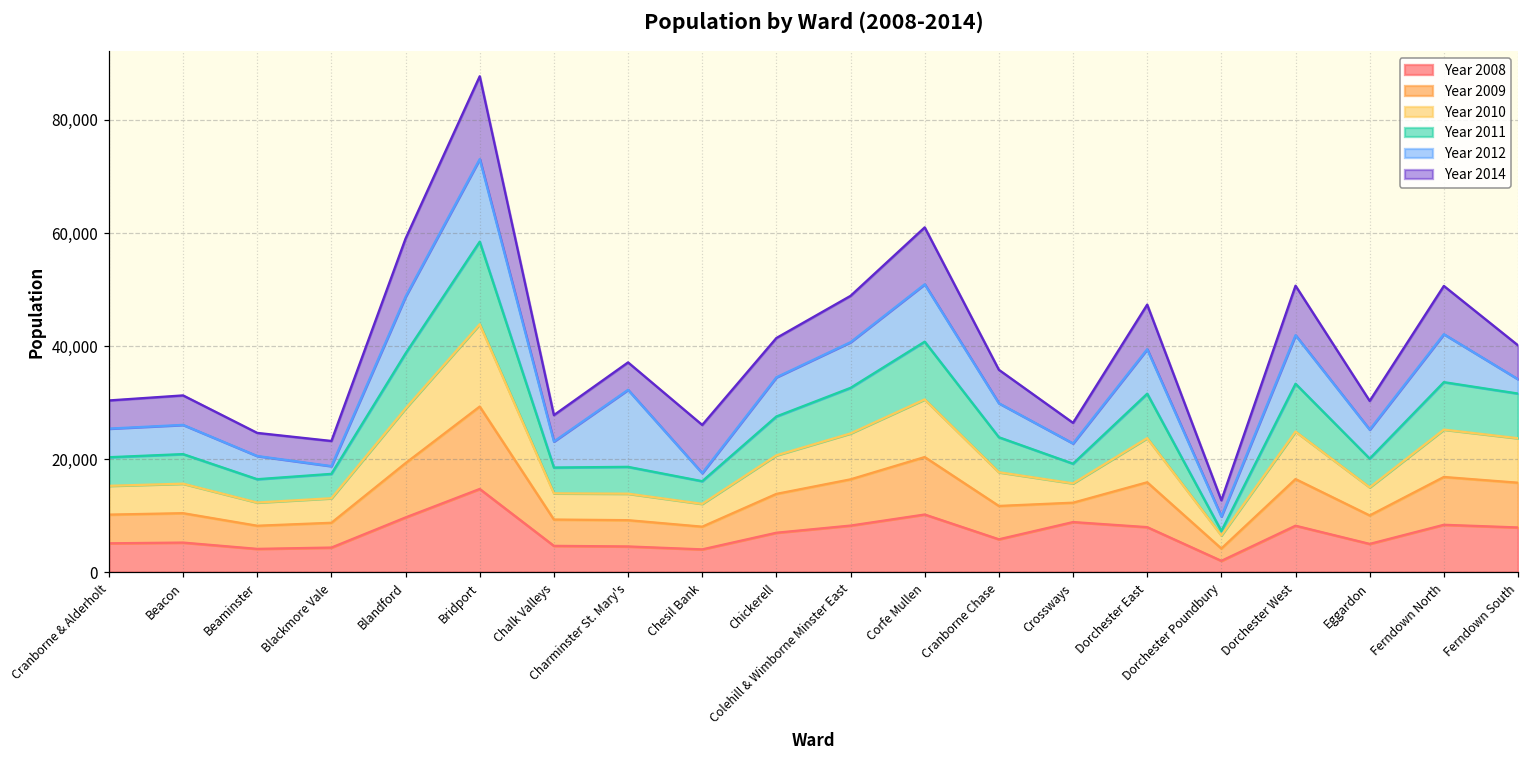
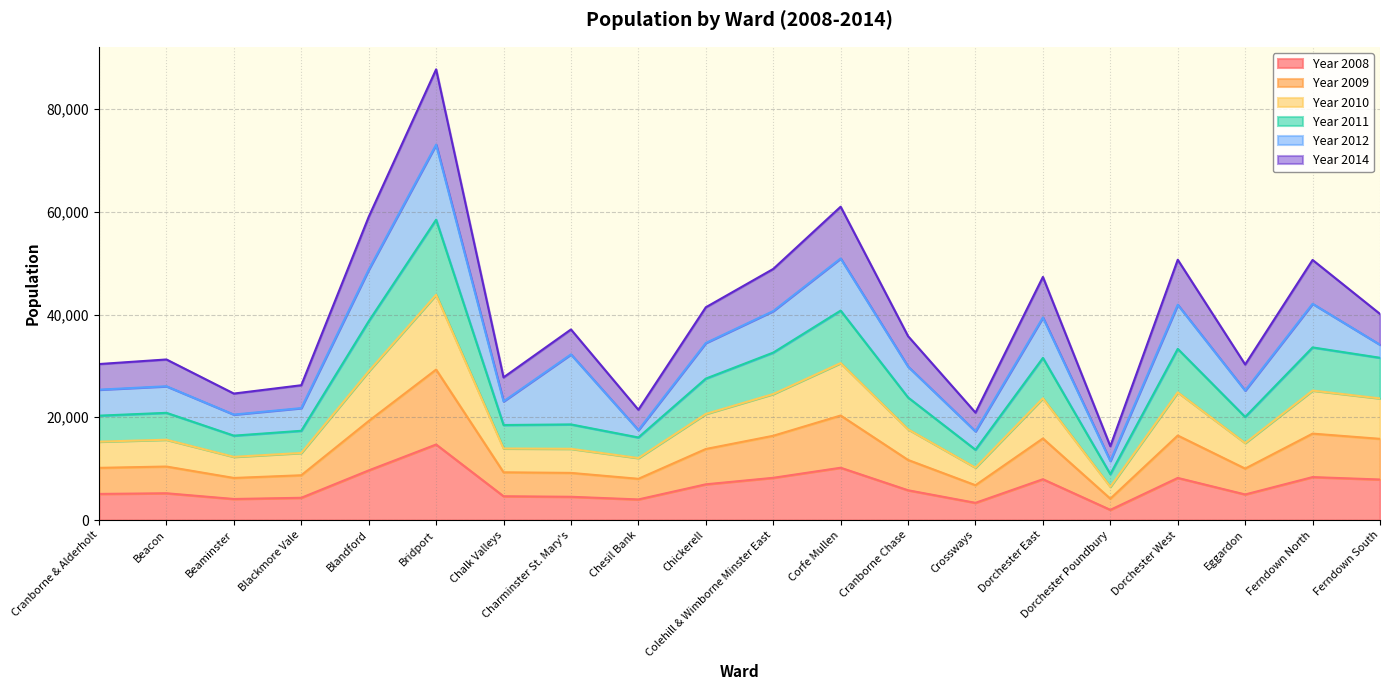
Year 2012, Blackmore Vale: 1,000 -> 4,000
Year 2014, Chesil Bank: 9,000 -> 4,000
Year 2008, Crossways: 9,000 -> 3,000
Year 2011, Dorchester Poundbury: 1,000 -> 2,000
